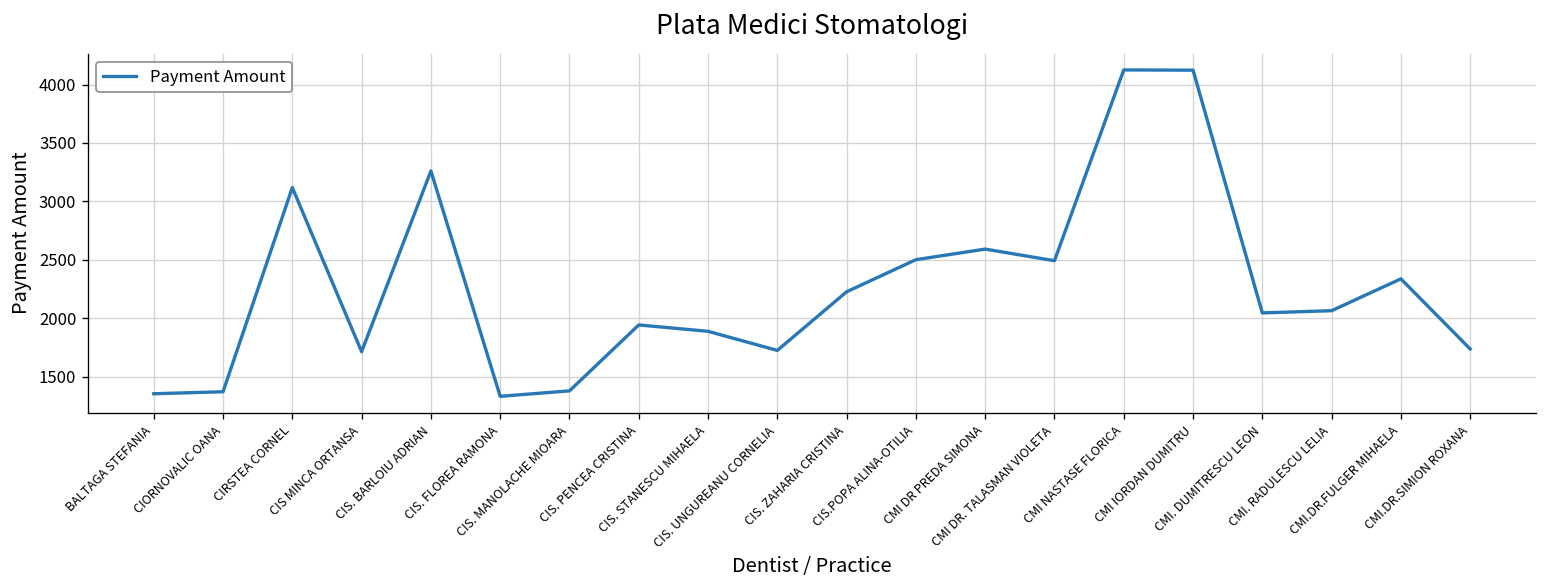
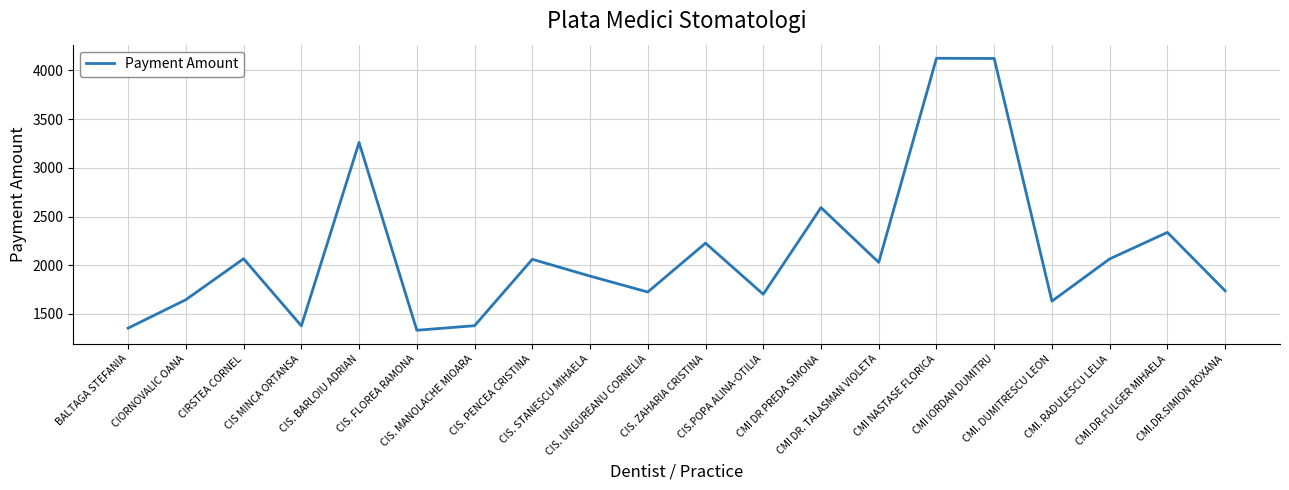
CIORNOVALIC OANA: 1400 -> 1600
CIRSTEA CORNEL: 3100 -> 2100
CIS MINCA ORTANSA: 1700 -> 1400
CIS. PENCEA CRISTINA: 1900 -> 2100
CIS.POPA ALINA-OTILIA: 2500 -> 1700
CMI DR. TALASMAN VIOLETA: 2500 -> 2000
CMI. DUMITRESCU LEON: 2000 -> 1600
